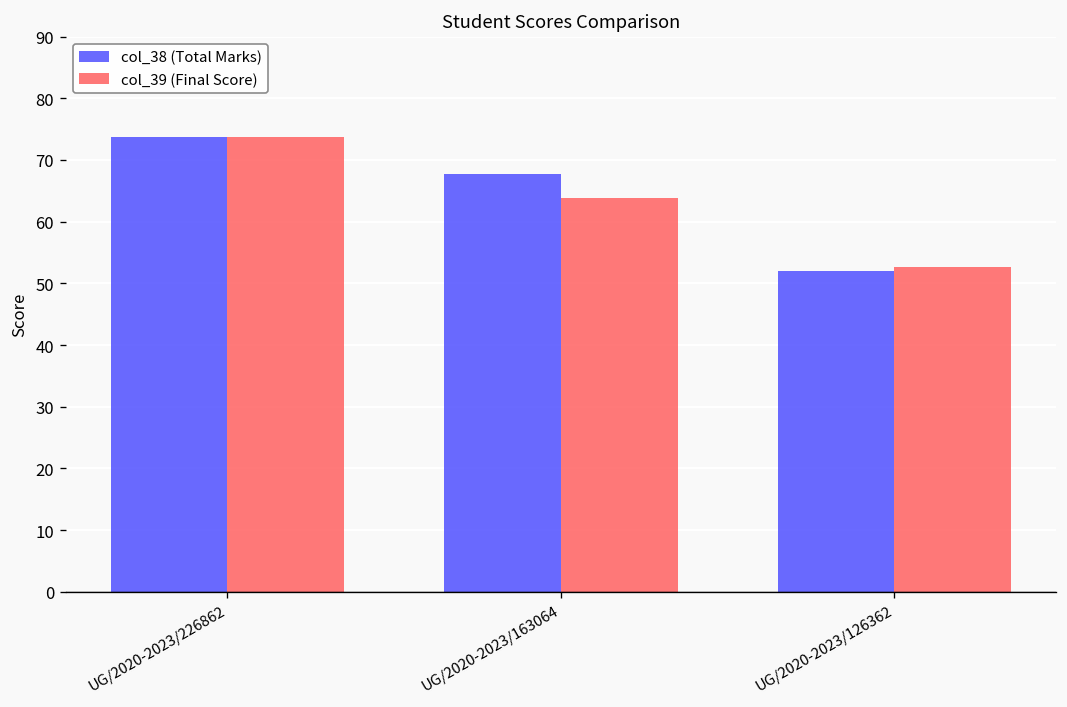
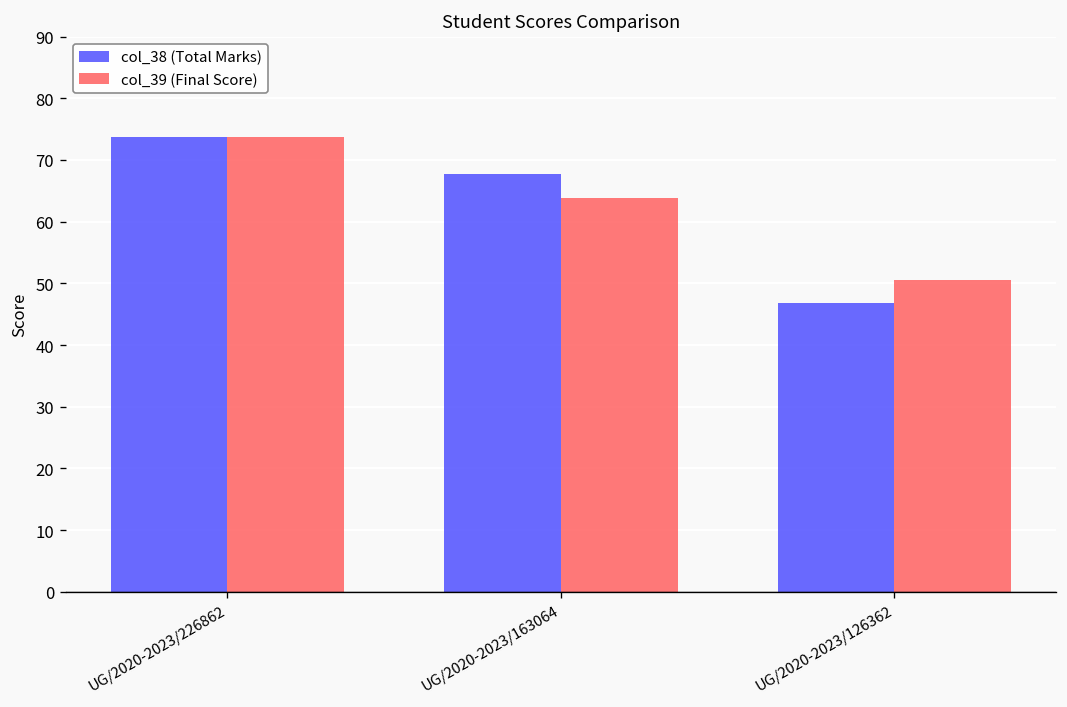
col_38 (Total Marks), UG/2020-2023/126362: 52 -> 47
col_39 (Final Score), UG/2020-2023/126362: 53 -> 51
